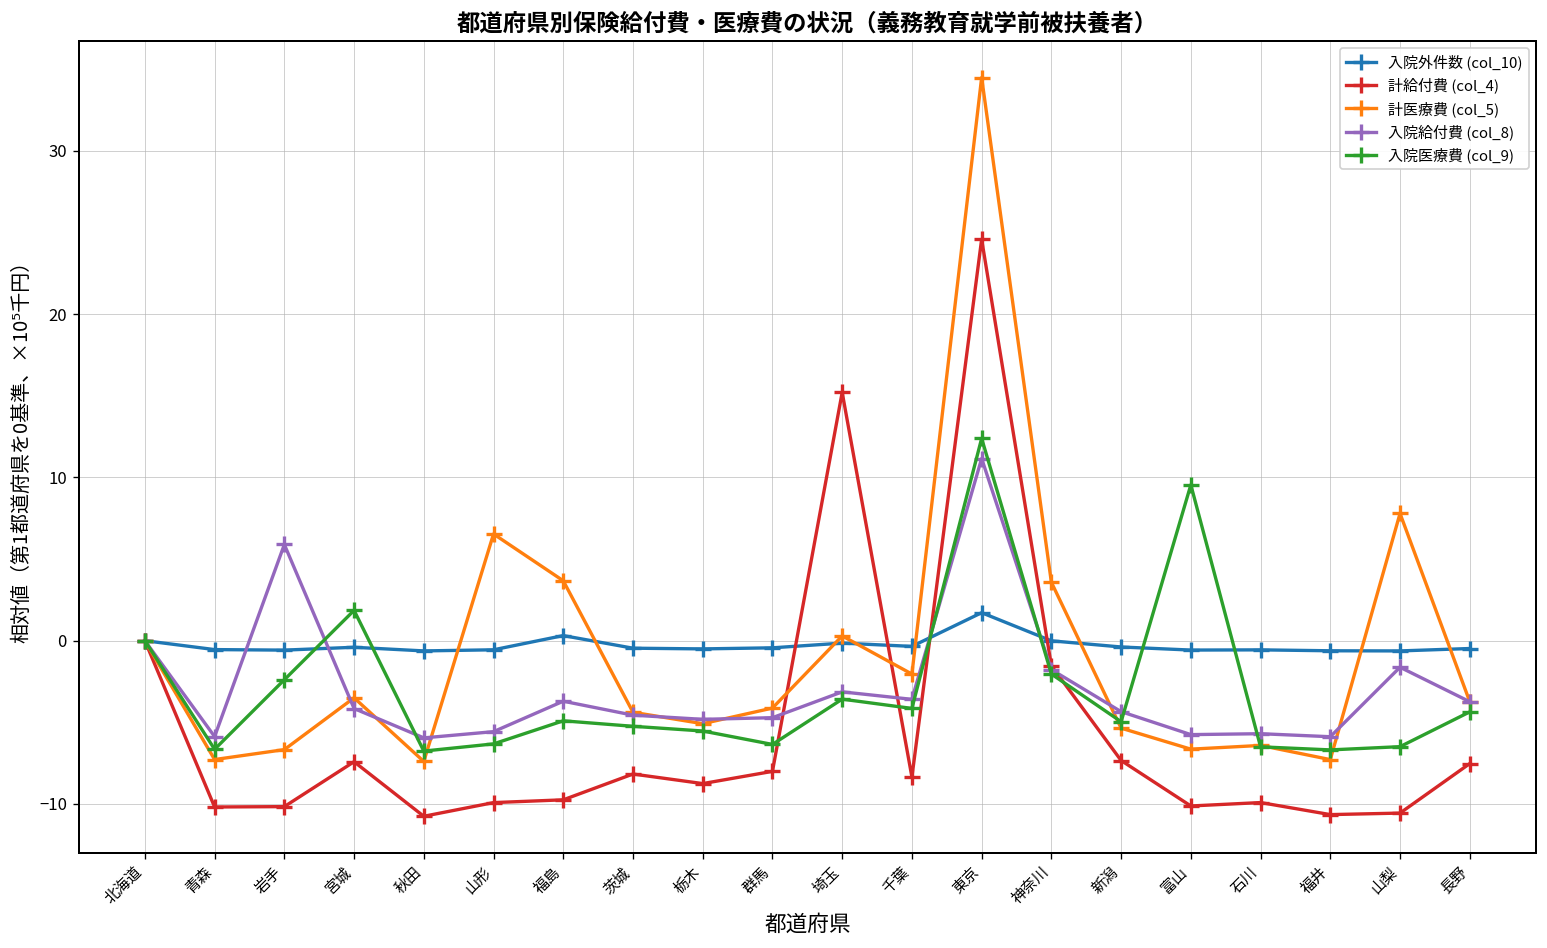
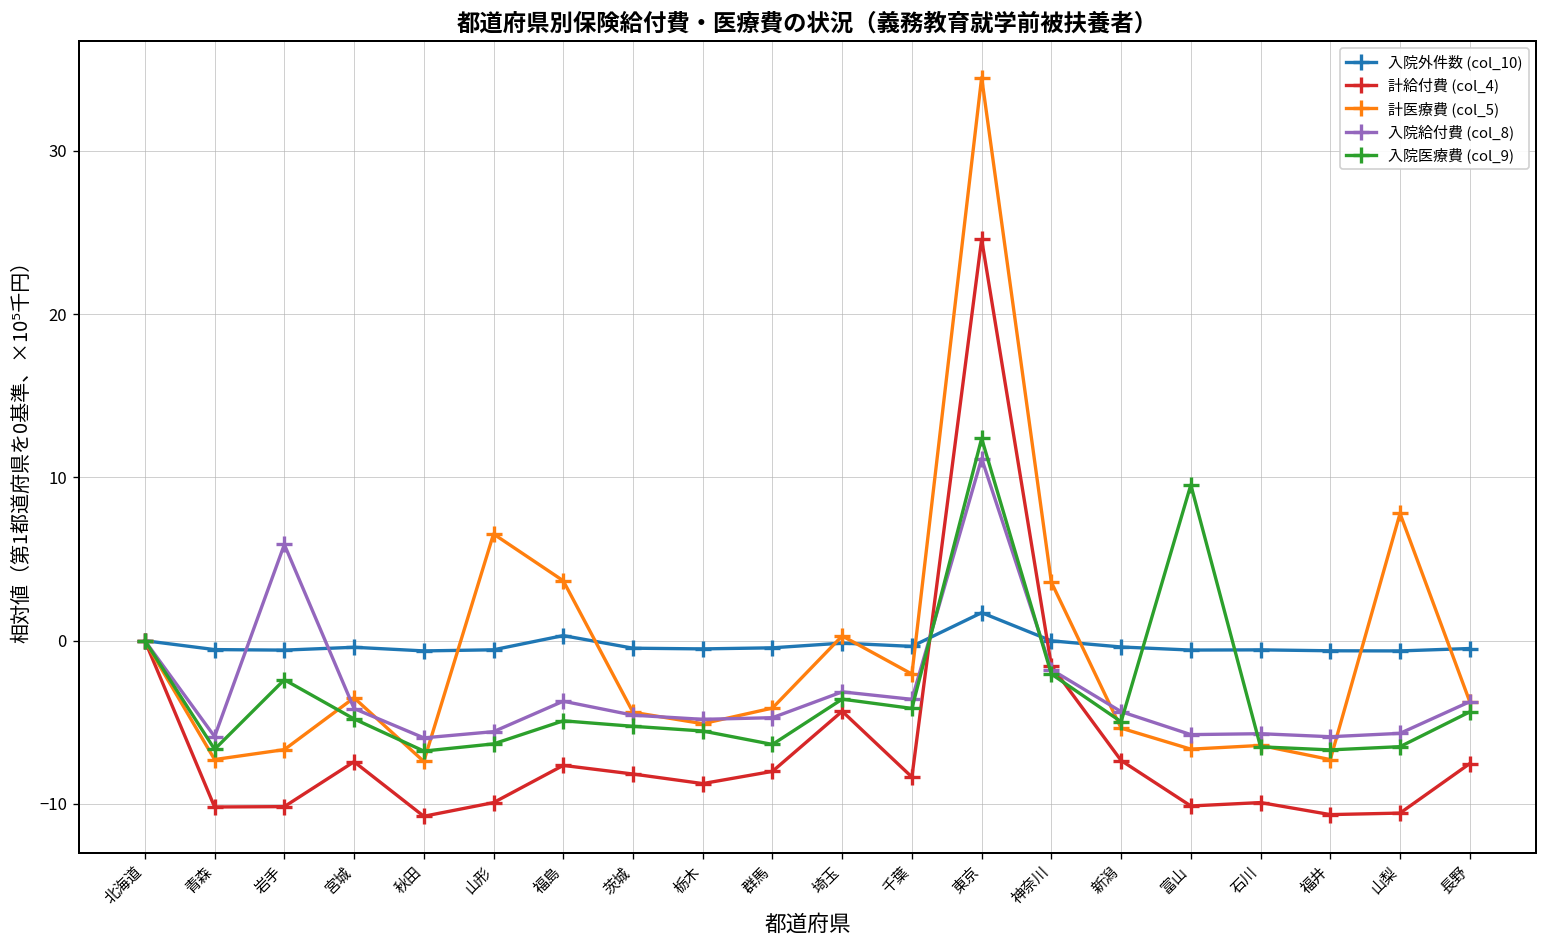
入院医療費 (col_9), 宮城: 1.9 -> -4.8
計給付費 (col_4), 福島: -9.7 -> -7.6
計給付費 (col_4), 埼玉: 15.2 -> -4.3
入院給付費 (col_8), 山梨: -1.6 -> -5.7
